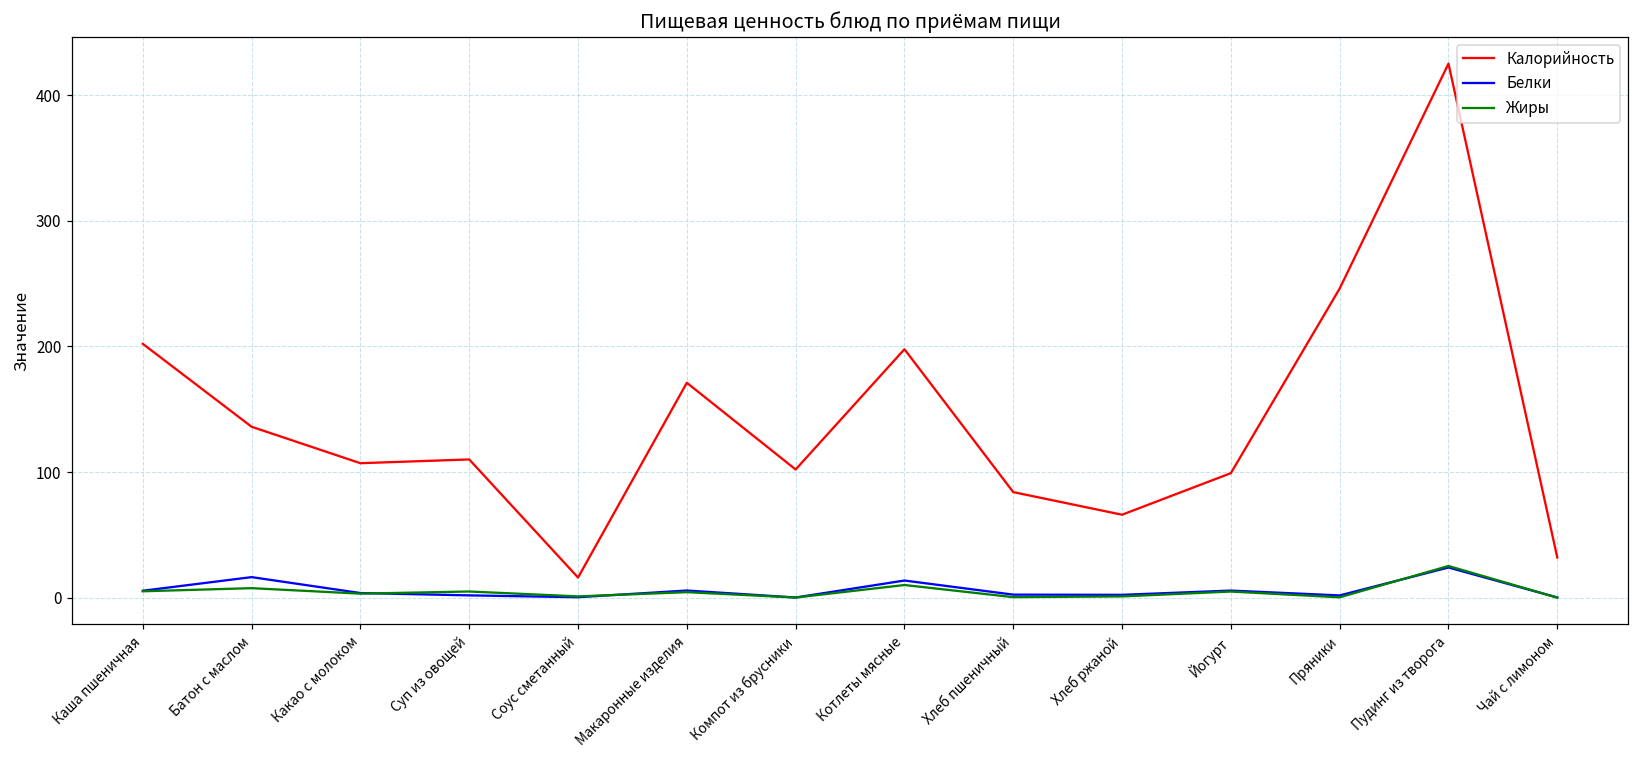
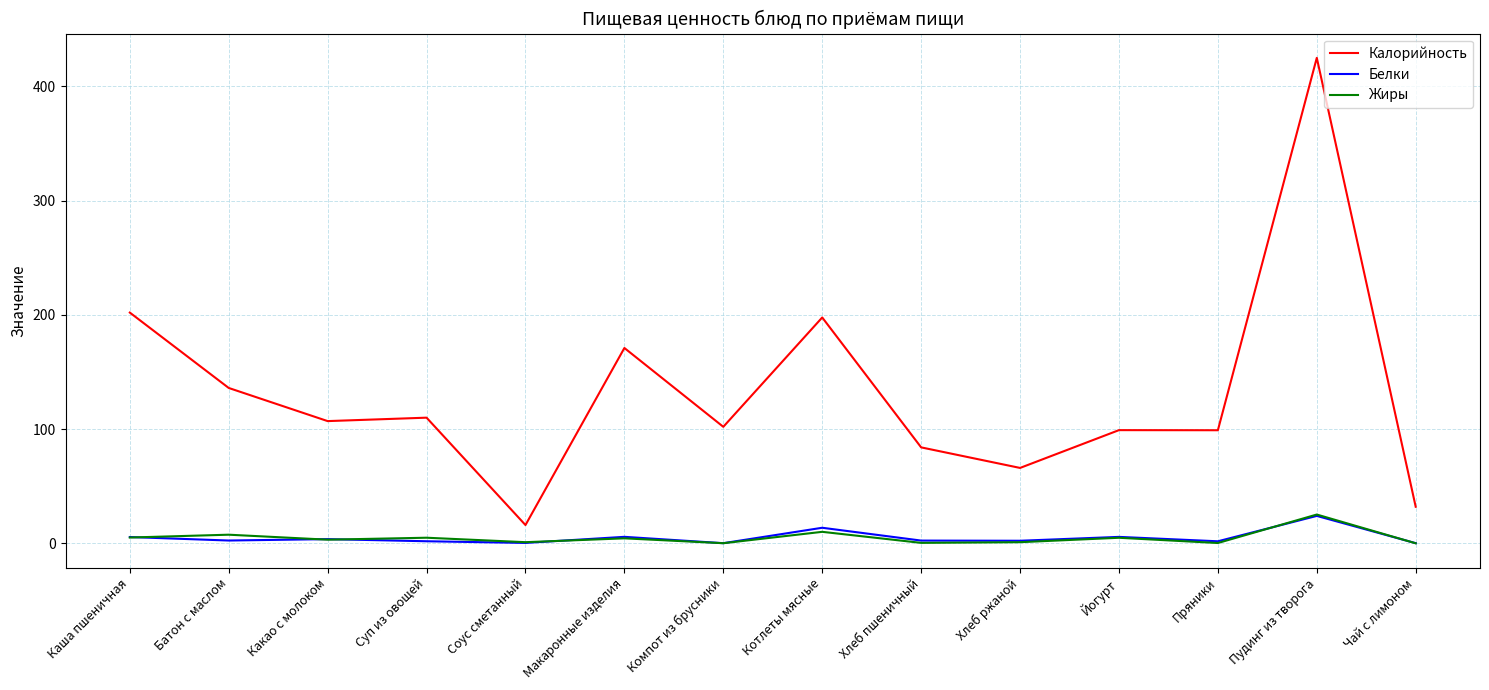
Белки, Батон с маслом: 16 -> 2
Калорийность, Пряники: 246 -> 99
